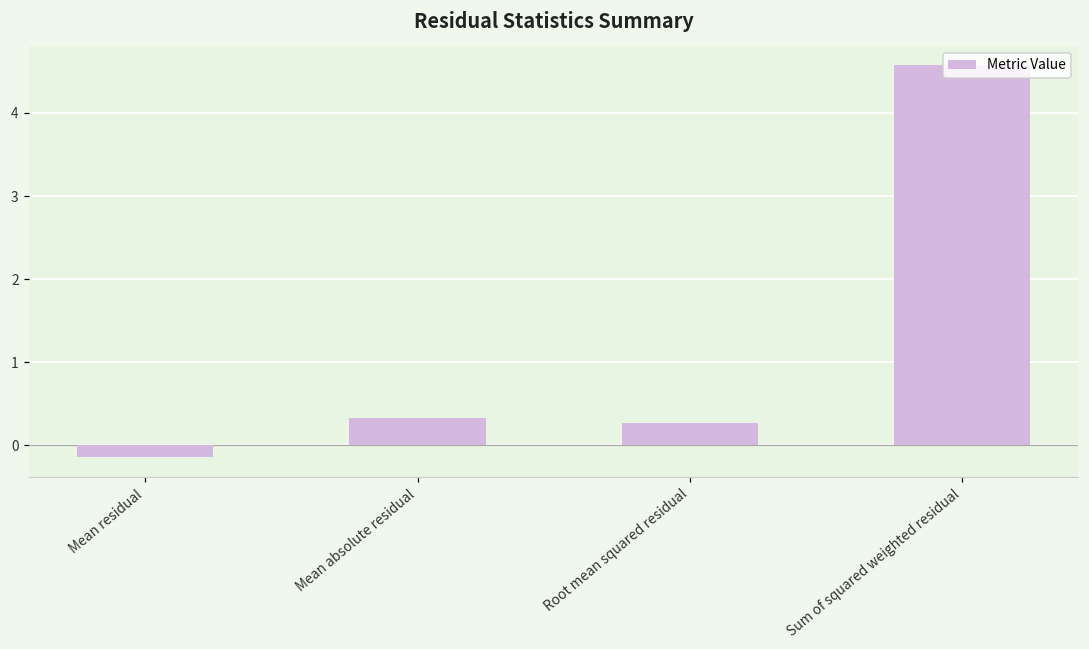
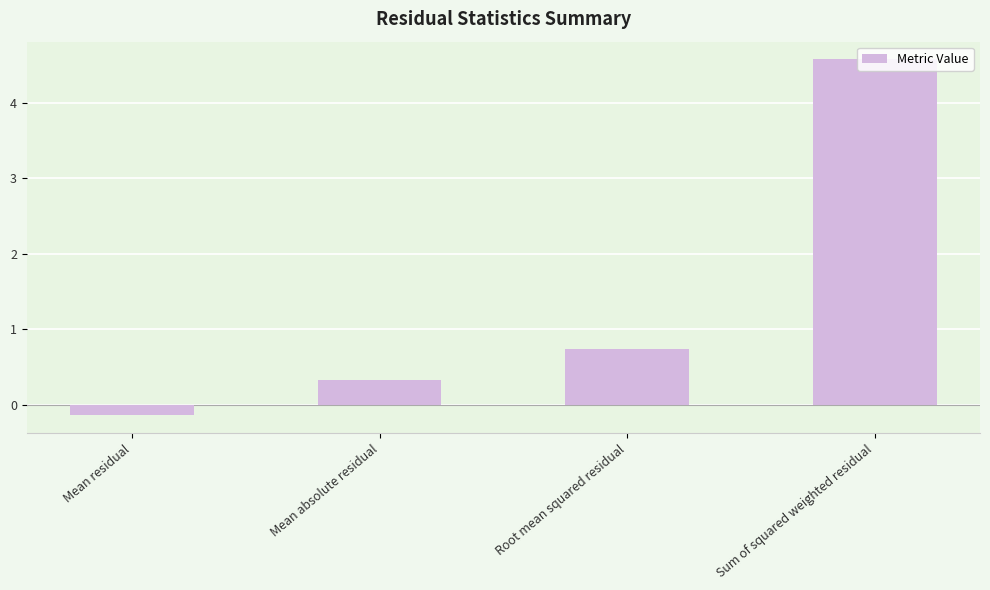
Root mean squared residual: 0.3 -> 0.7
